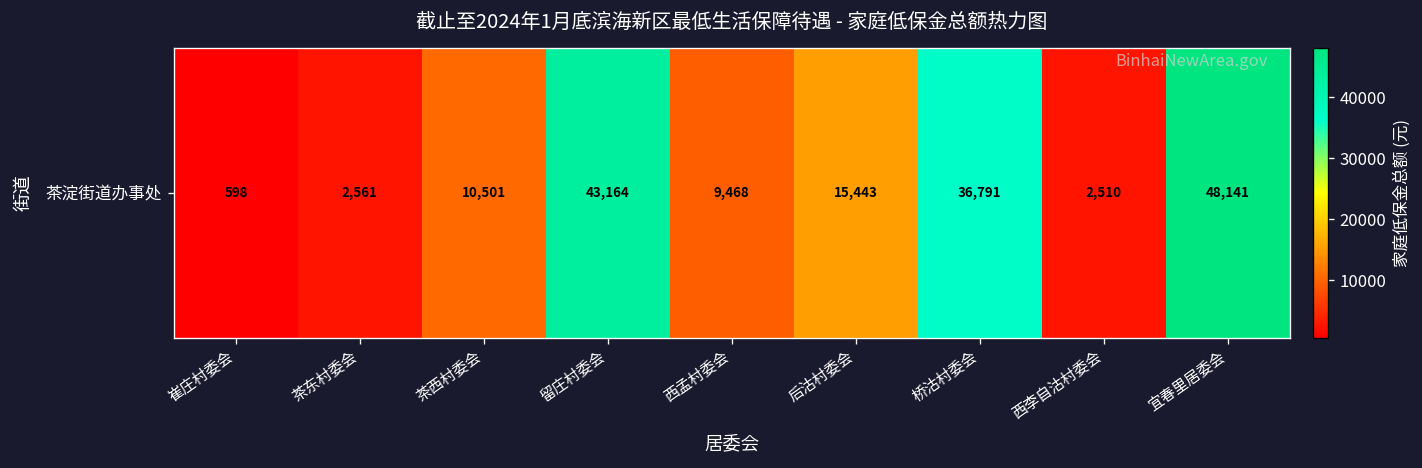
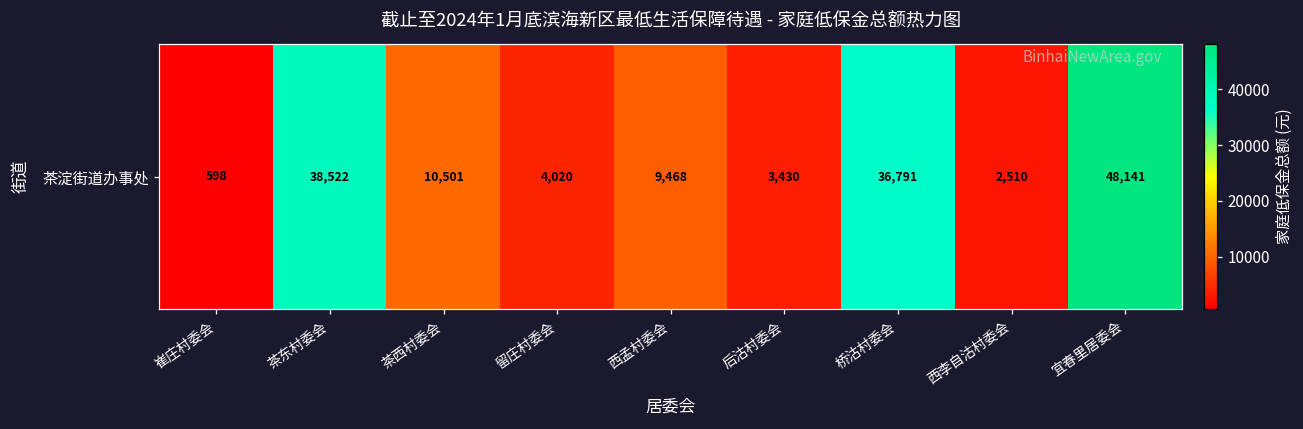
茶淀街道办事处, 茶东村委会: 2,561 -> 38,522
茶淀街道办事处, 留庄村委会: 43,164 -> 4,020
茶淀街道办事处, 后沽村委会: 15,443 -> 3,430
